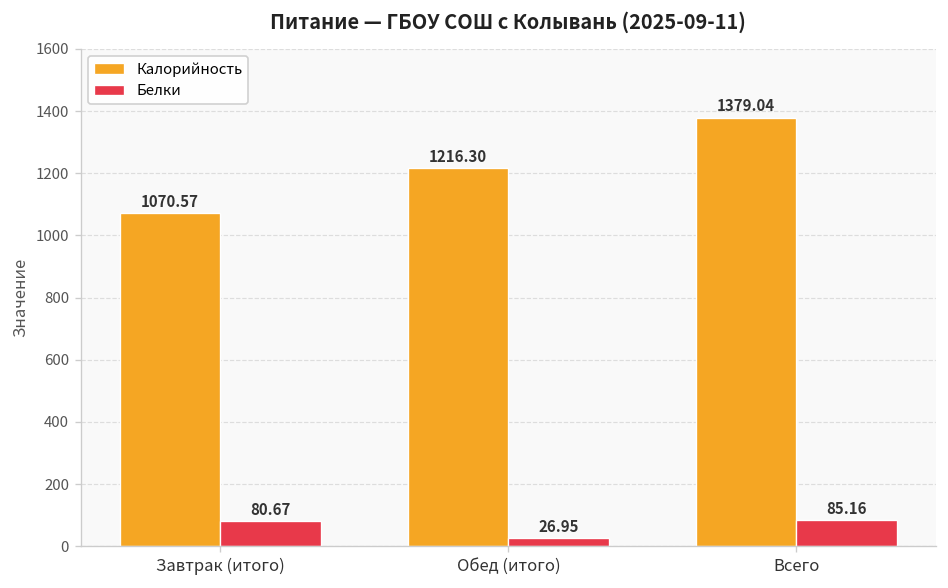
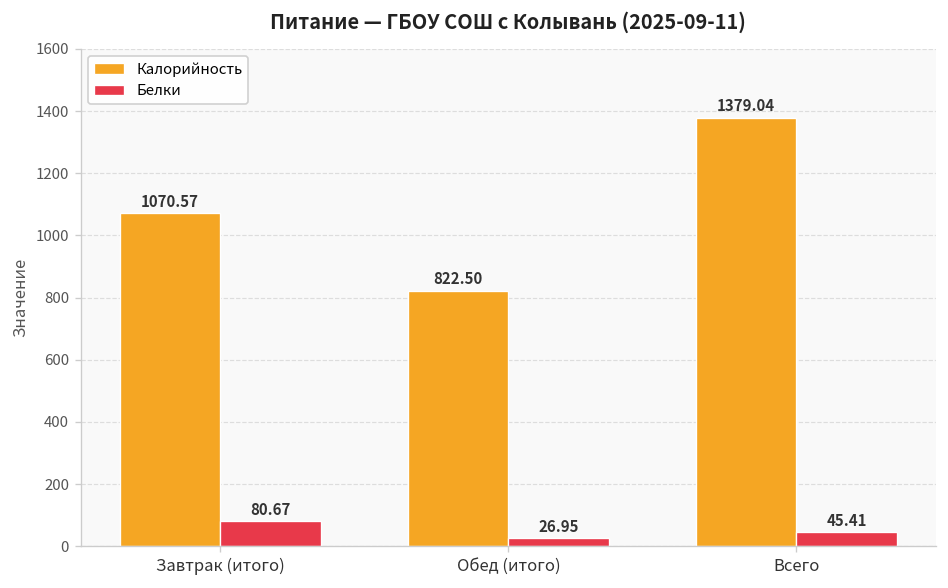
Калорийность, Обед (итого): 1216.30 -> 822.50
Белки, Всего: 85.16 -> 45.41
